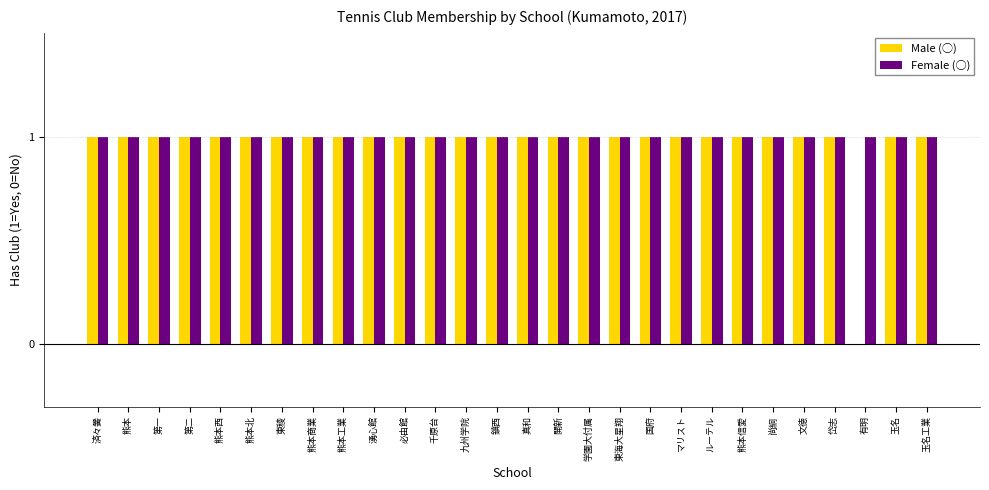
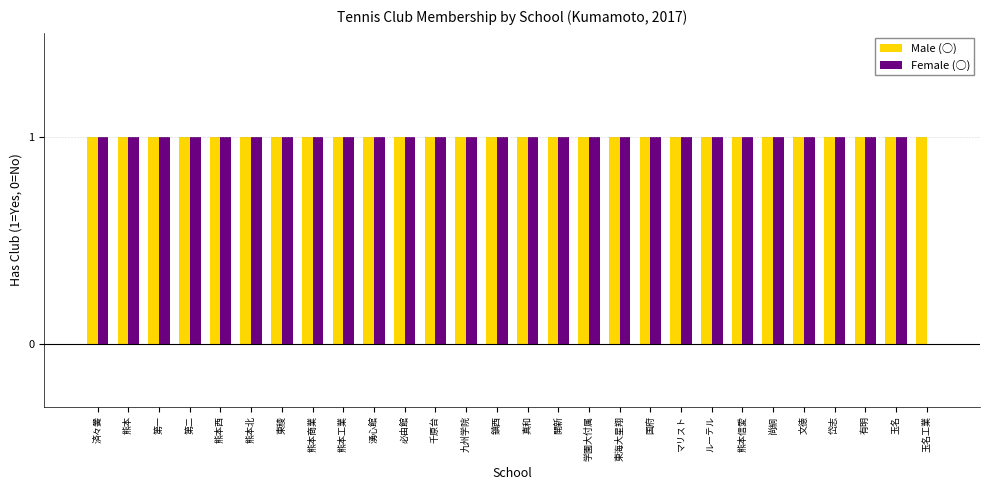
Male (○), 有明: 0 -> 1
Female (○), 玉名工業: 1 -> 0
